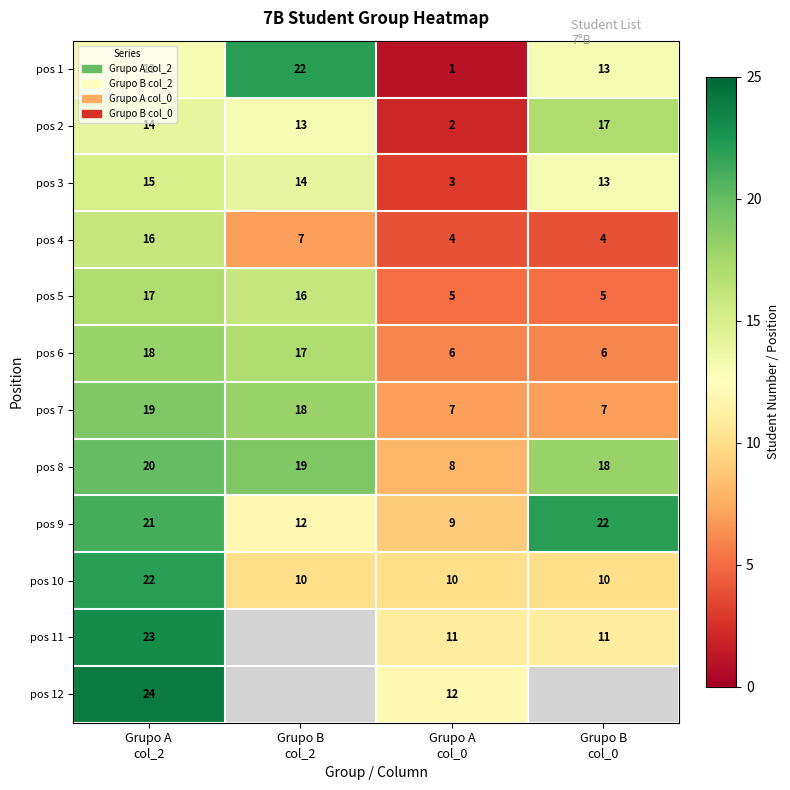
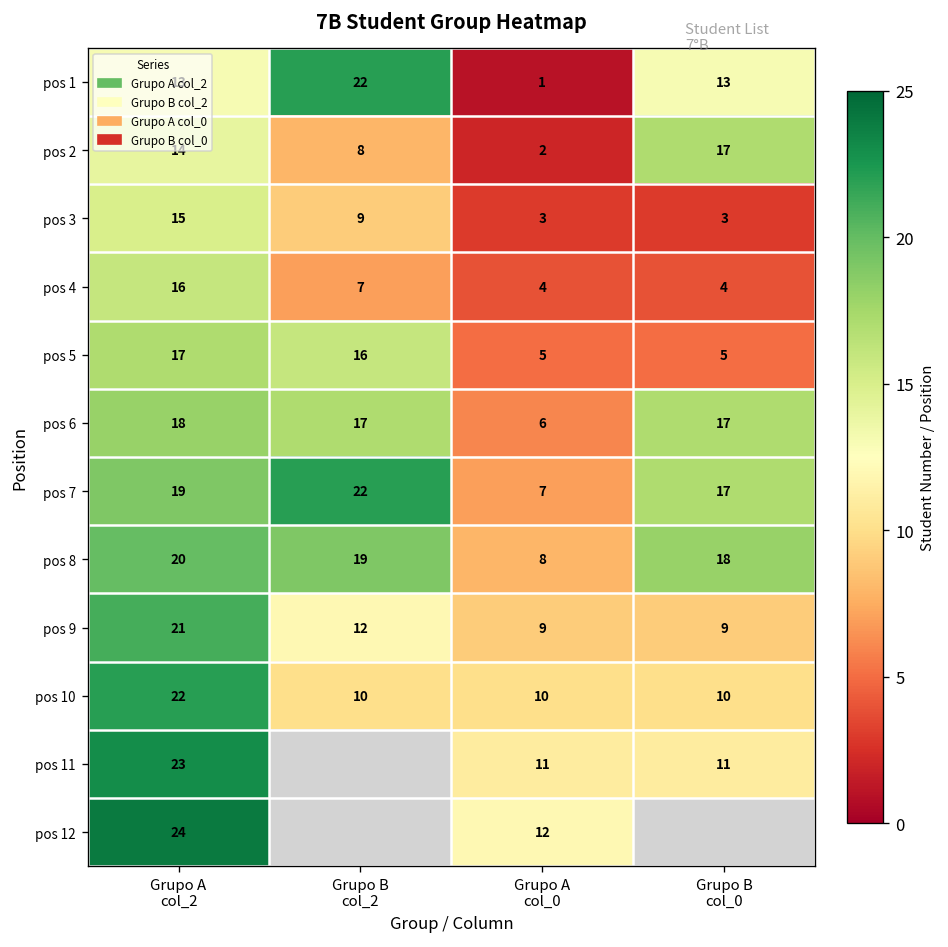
pos 2, Grupo B col_2: 13 -> 8
pos 3, Grupo B col_2: 14 -> 9
pos 3, Grupo B col_0: 13 -> 3
pos 6, Grupo B col_0: 6 -> 17
pos 7, Grupo B col_2: 18 -> 22
pos 7, Grupo B col_0: 7 -> 17
pos 9, Grupo B col_0: 22 -> 9
